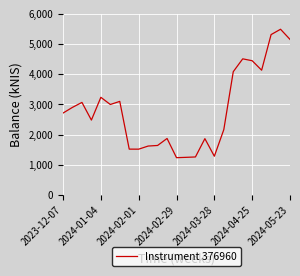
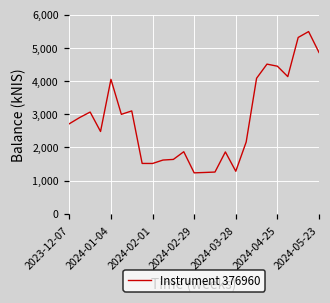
2024-01-04: 3,200 -> 4,100
2024-05-23: 5,200 -> 4,900
